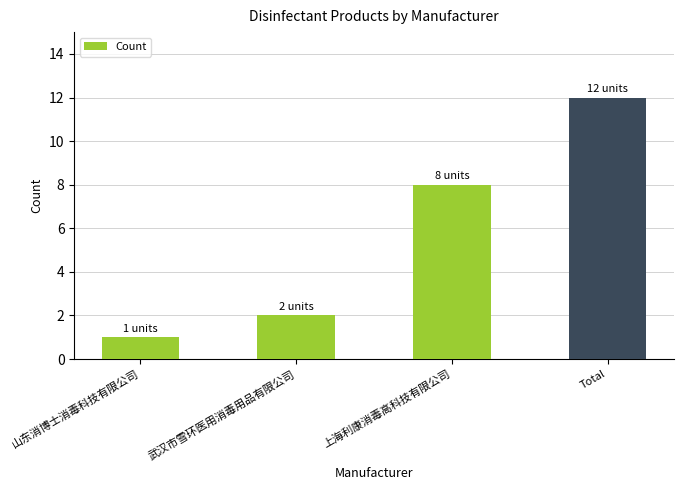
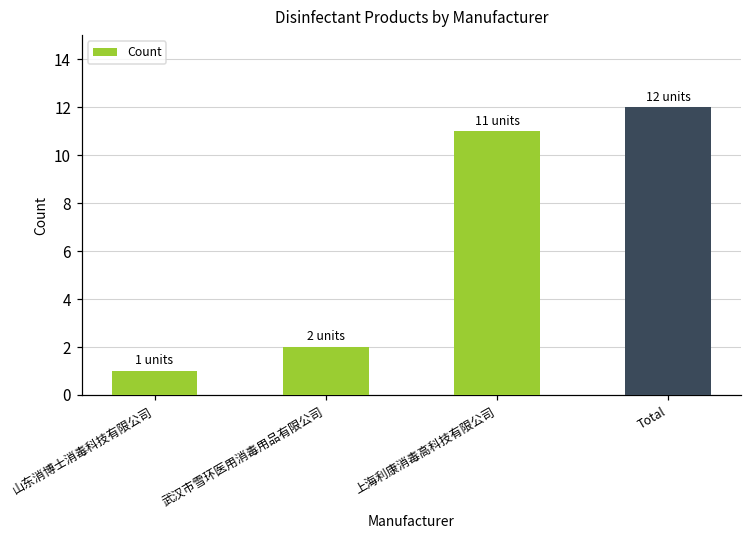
上海利康消毒高科技有限公司: 8 -> 11
